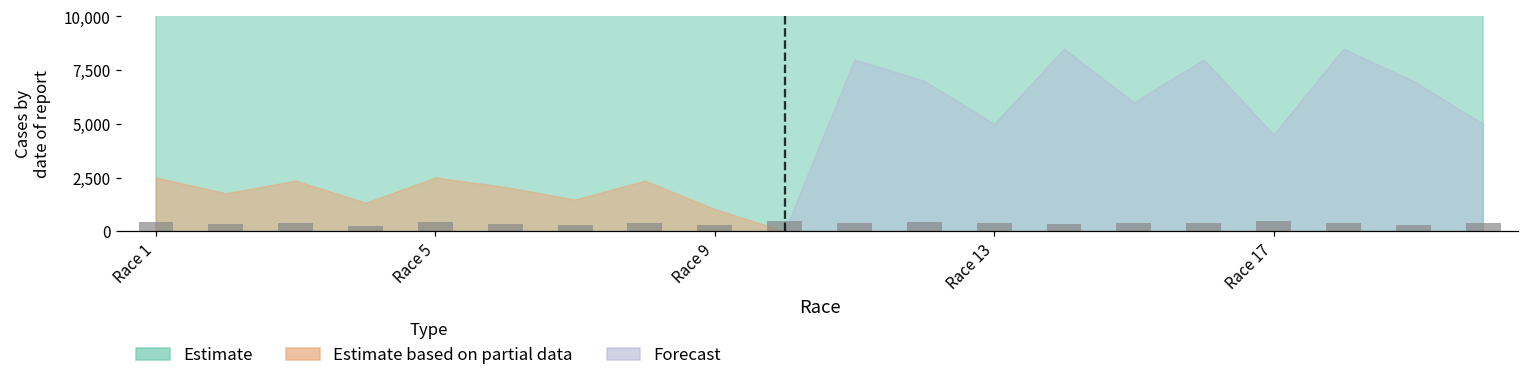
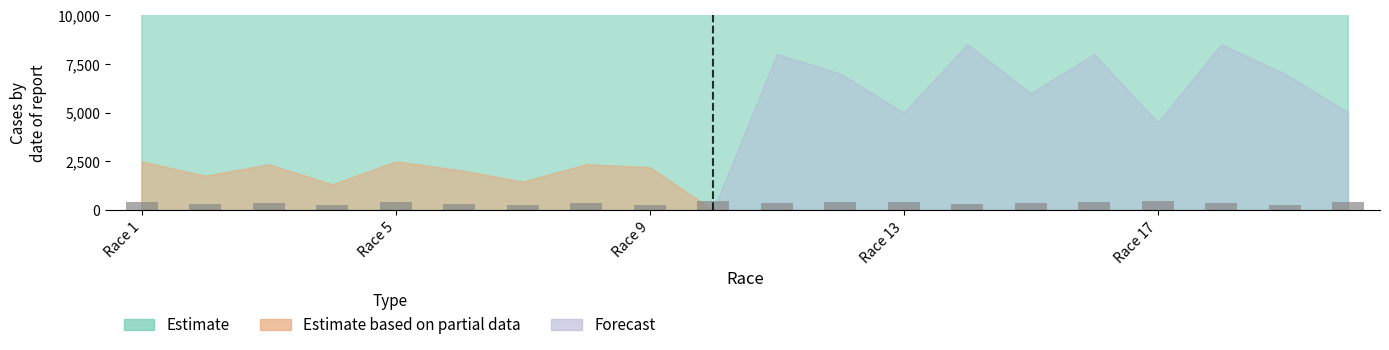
Estimate based on partial data, Race 9: 1,000 -> 2,200
